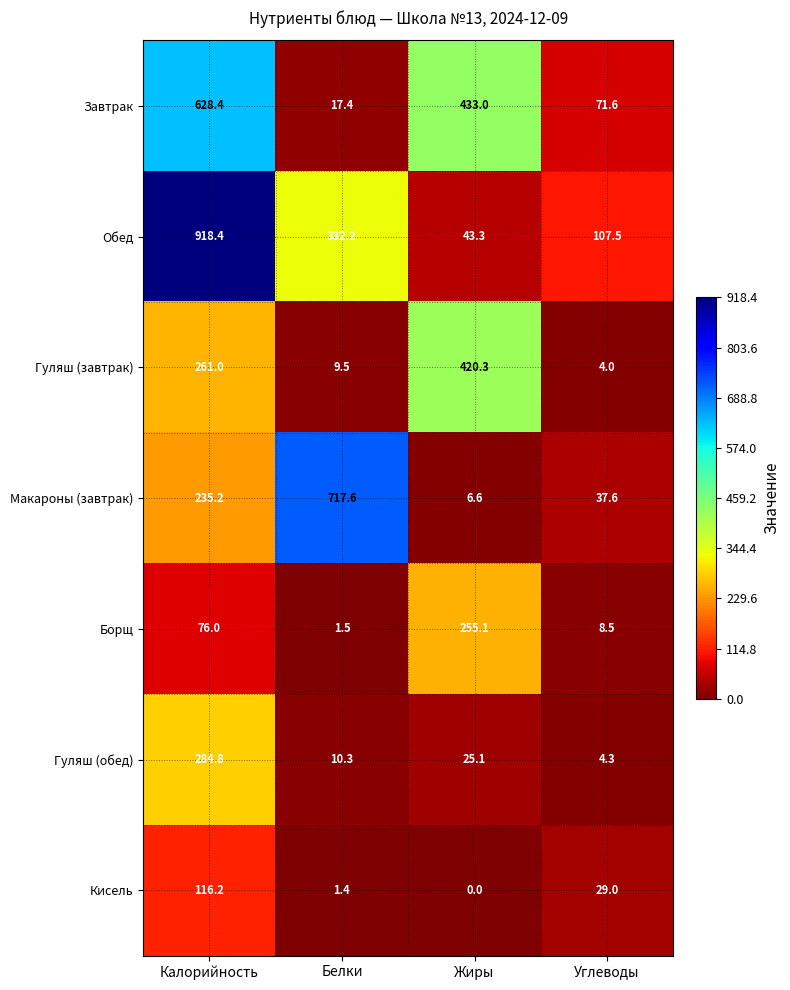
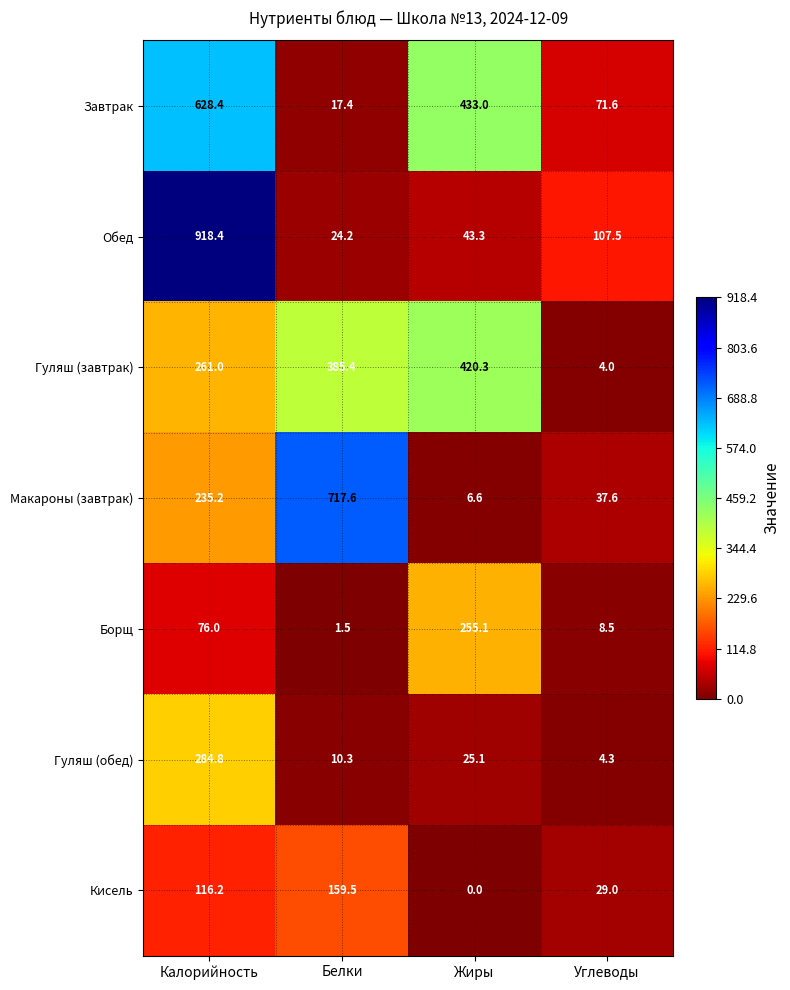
Обед, Белки: 332.2 -> 24.2
Гуляш (завтрак), Белки: 9.5 -> 385.4
Кисель, Белки: 1.4 -> 159.5
